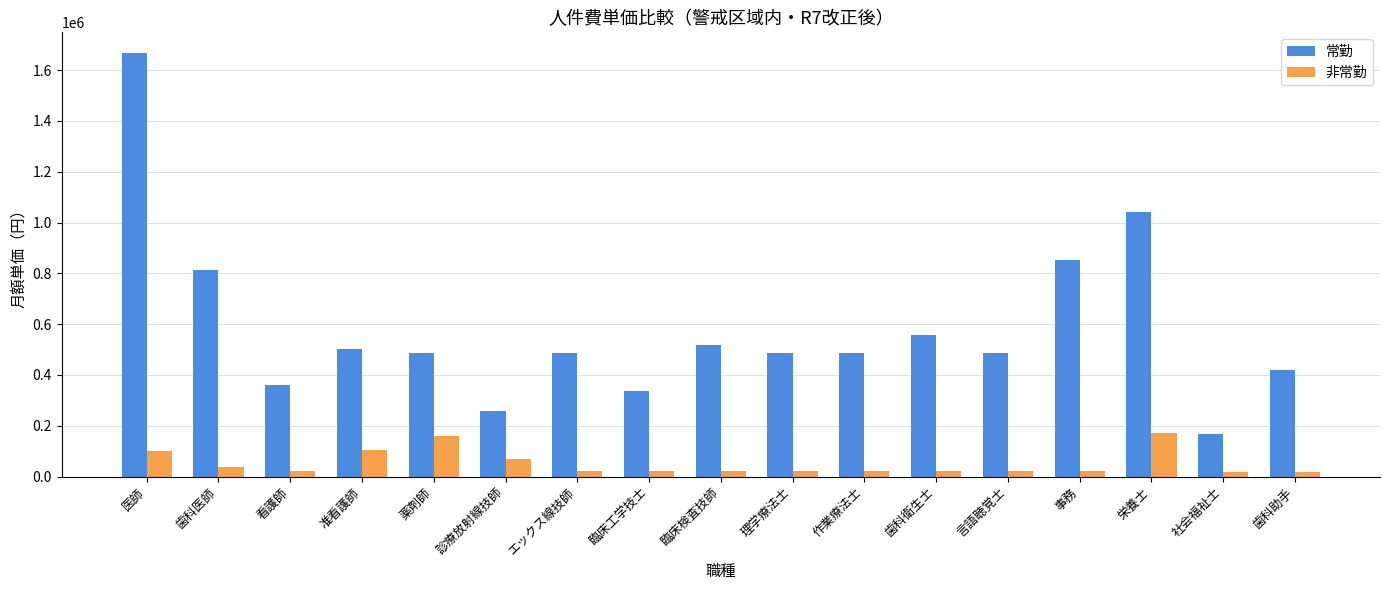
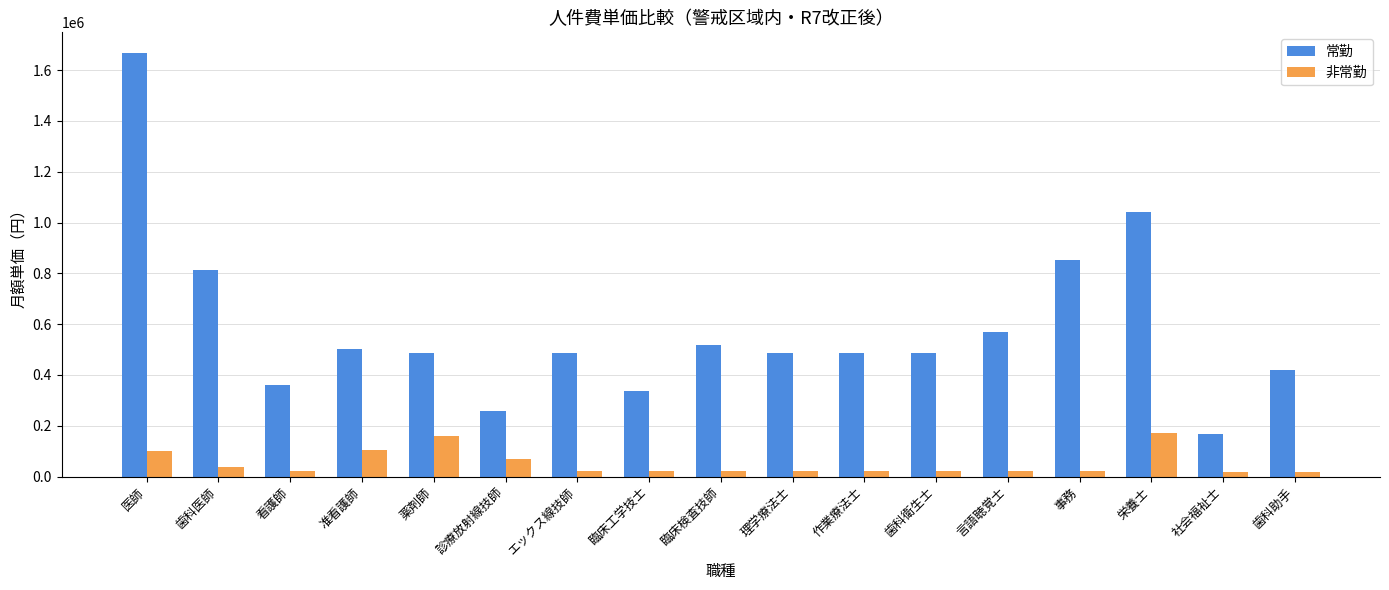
常勤, 歯科衛生士: 560000 -> 490000
常勤, 言語聴覚士: 490000 -> 570000
